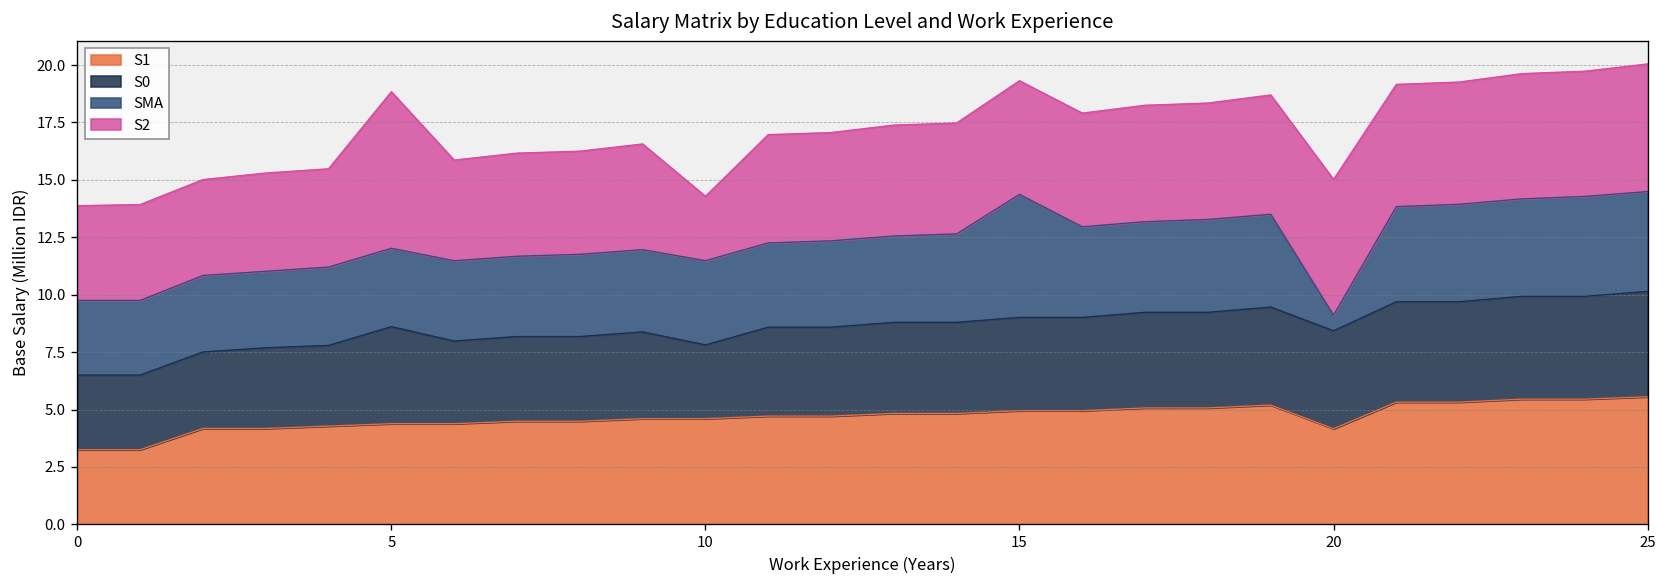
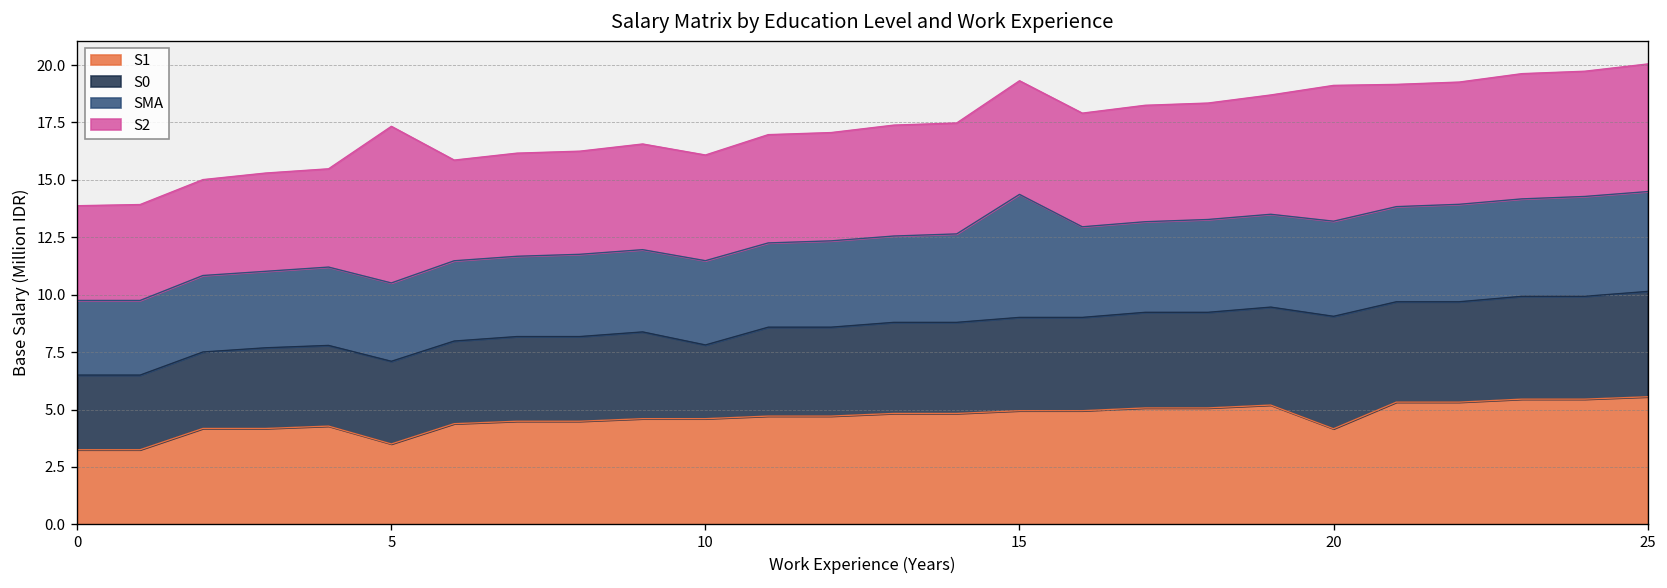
S1, 5: 4.4 -> 3.5
S0, 5: 4.2 -> 3.6
S2, 10: 2.8 -> 4.6
S0, 20: 4.3 -> 4.9
SMA, 20: 0.7 -> 4.1
